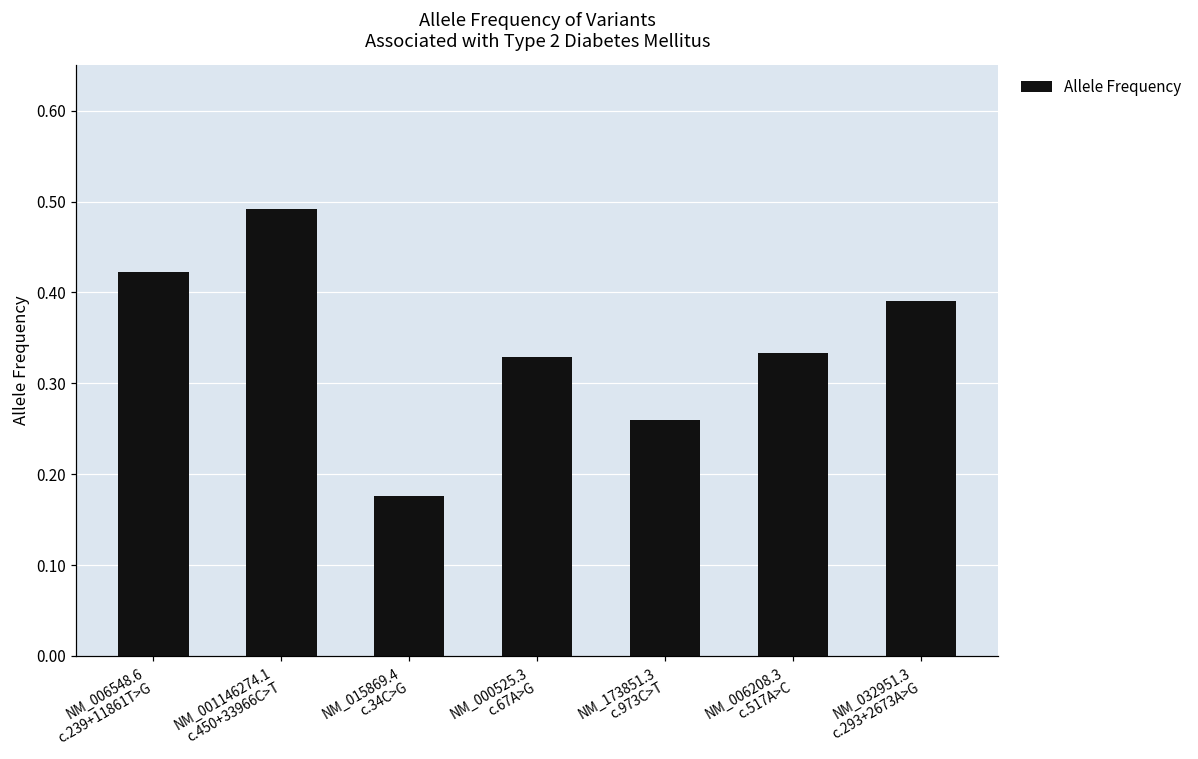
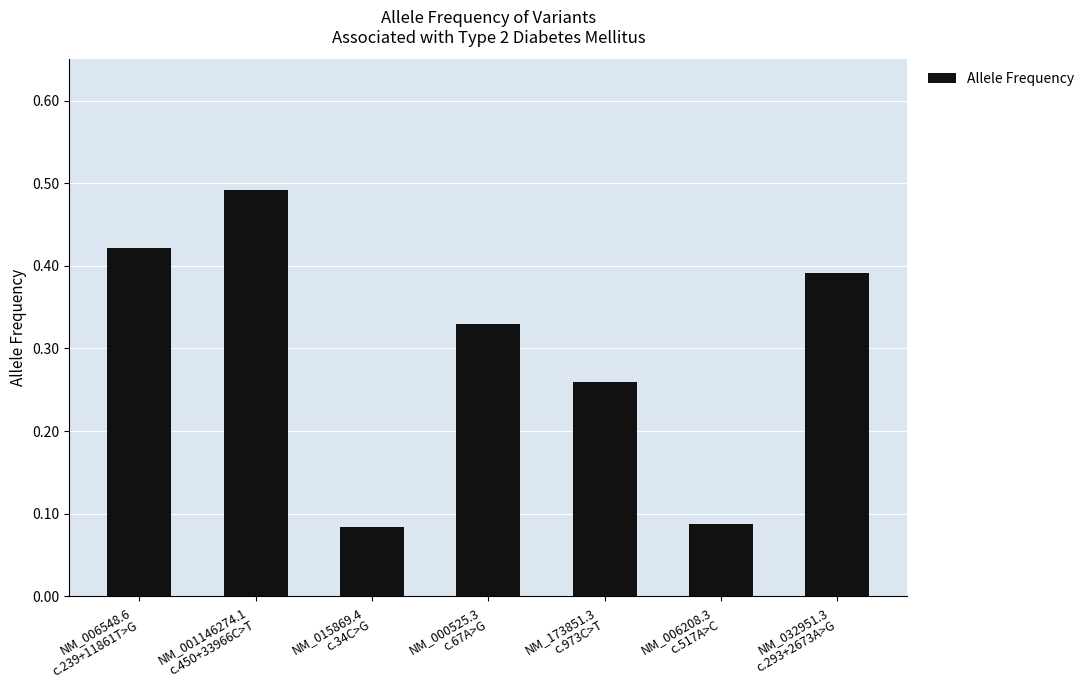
NM_015869.4 c.34C>G: 0.18 -> 0.08
NM_006208.3 c.517A>C: 0.33 -> 0.09
